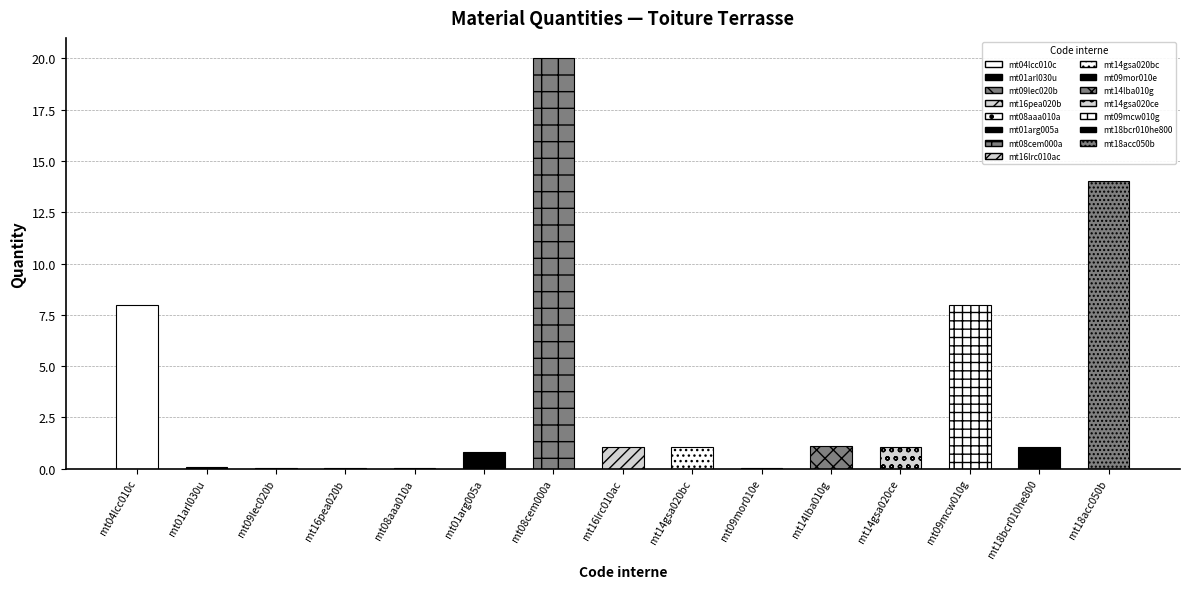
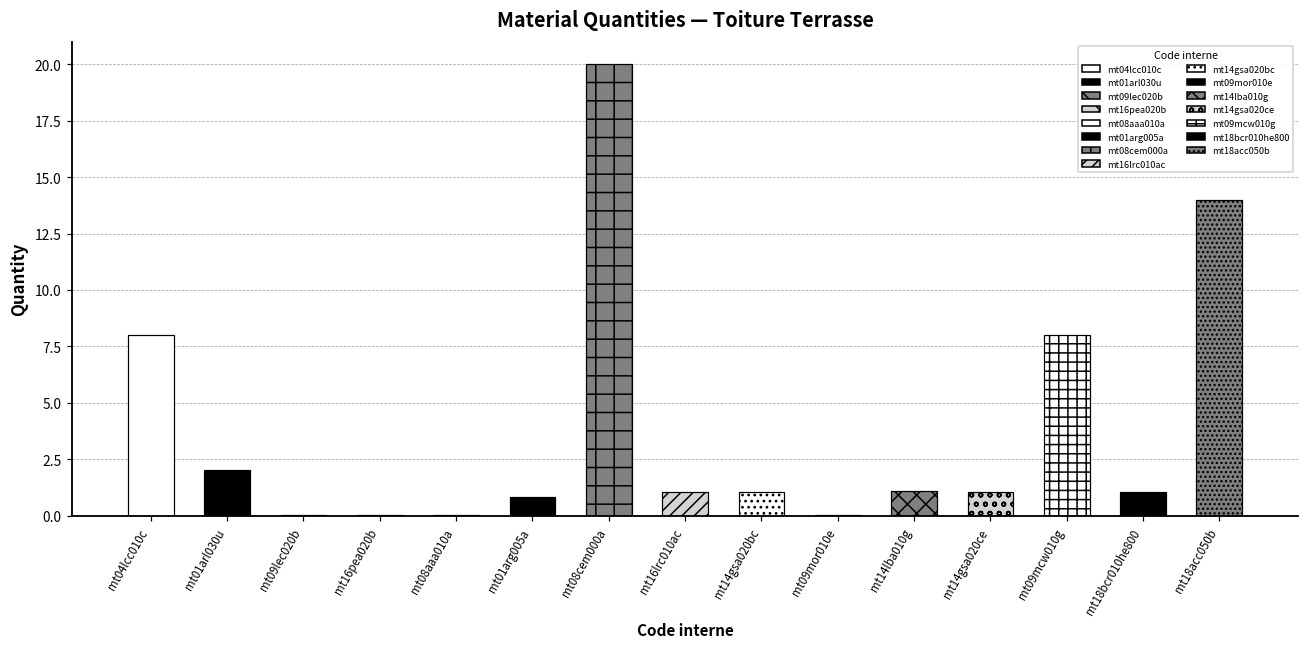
mt01arl030u: 0.1 -> 2.0
